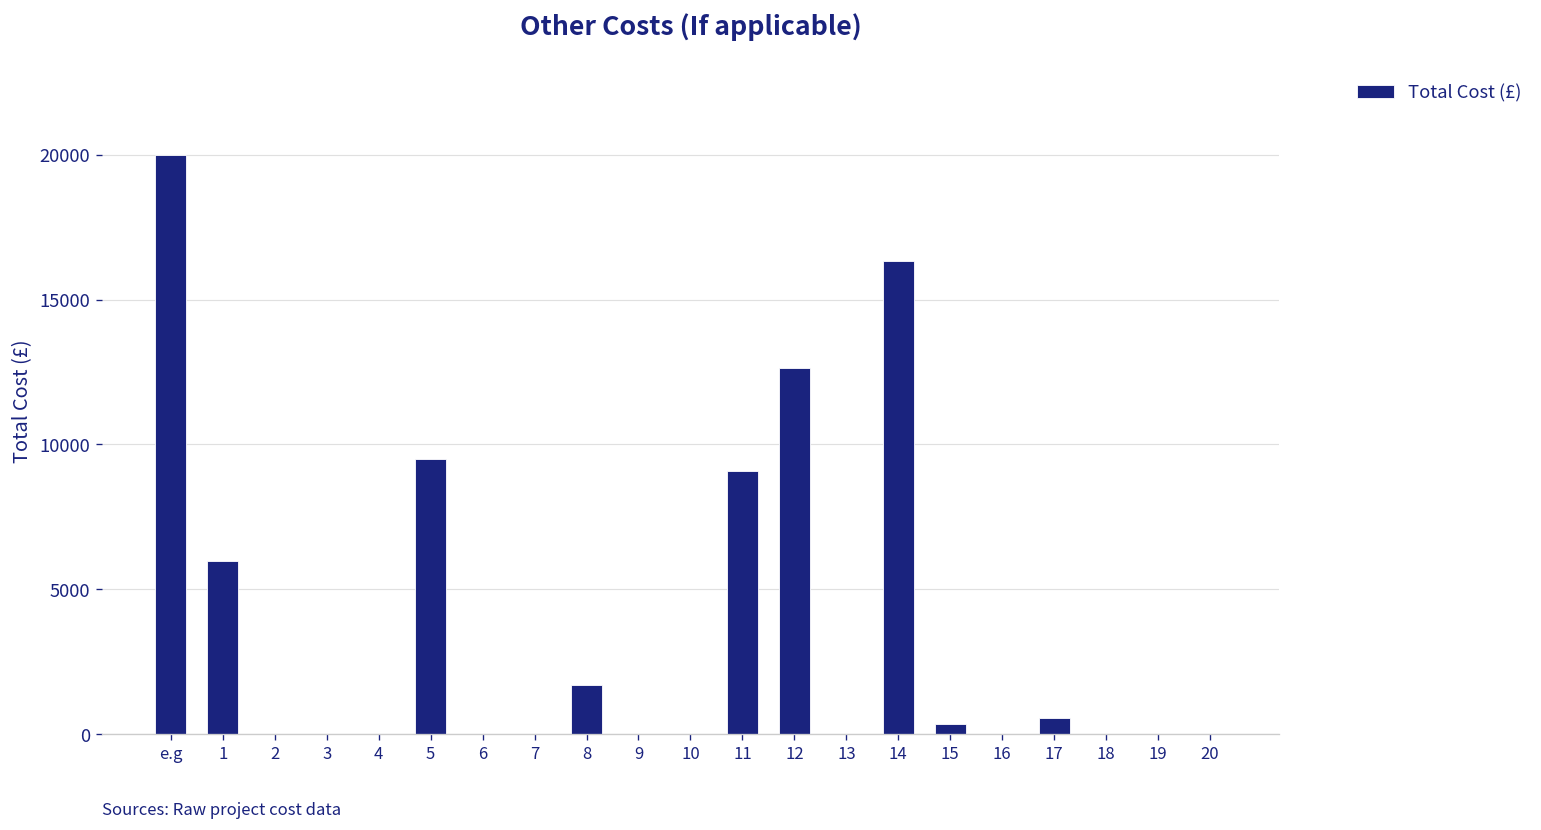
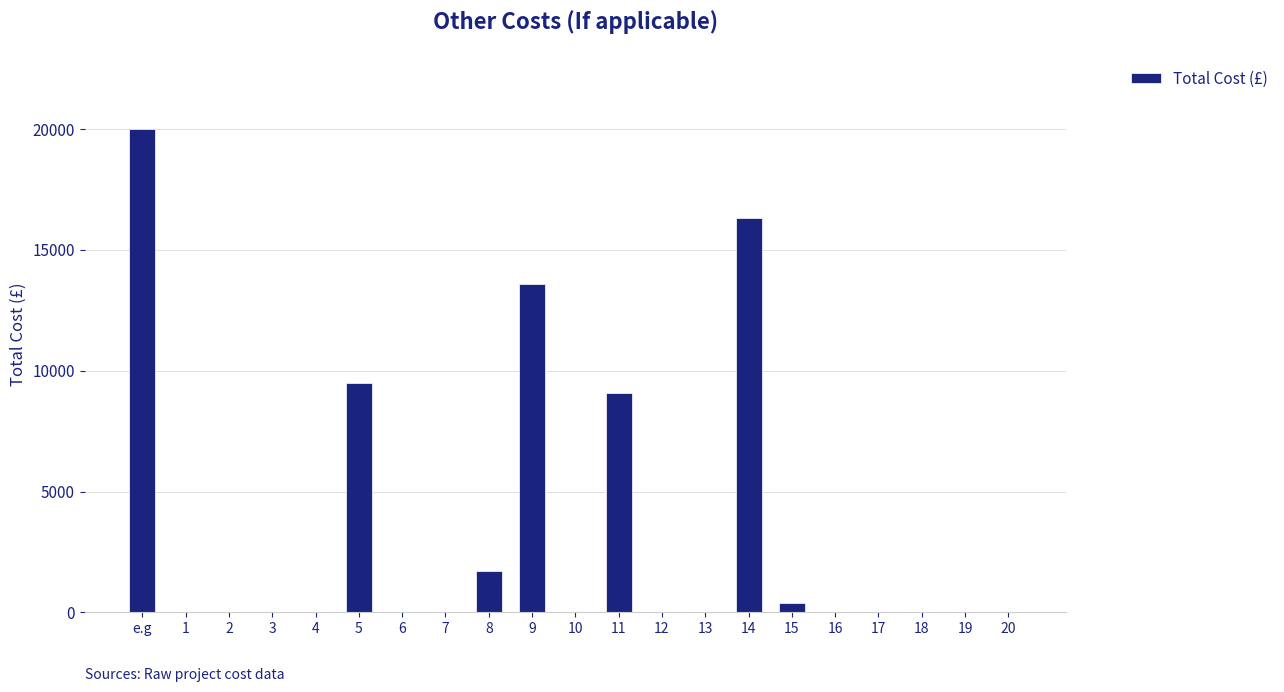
1: 6000 -> 0
9: 0 -> 13600
12: 12600 -> 0
17: 600 -> 0
